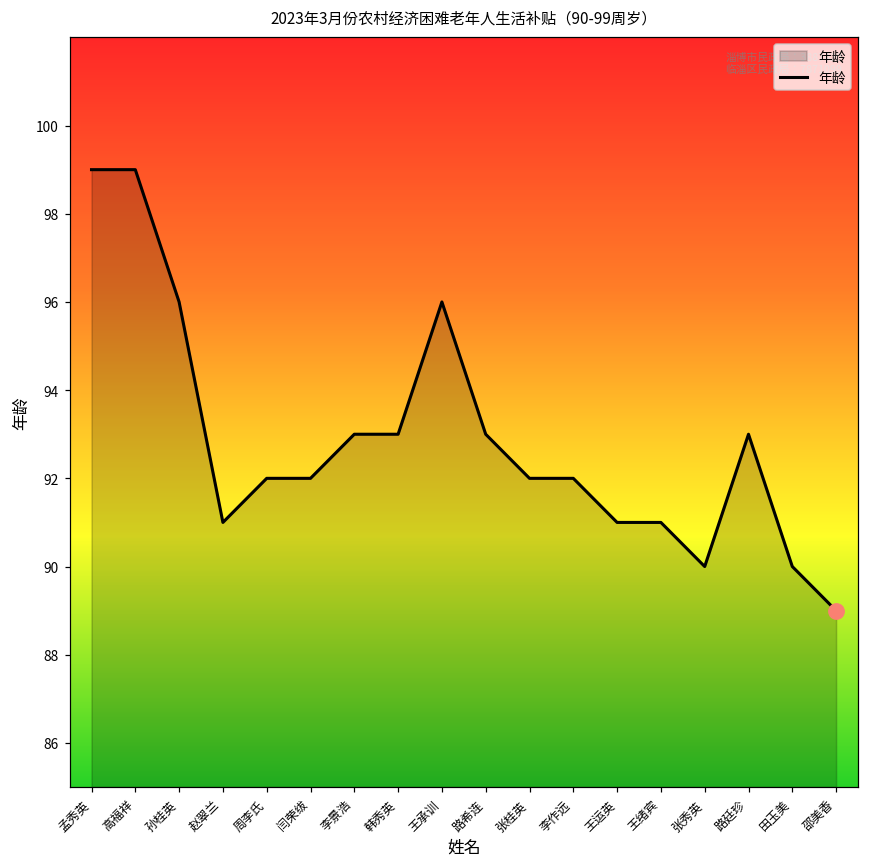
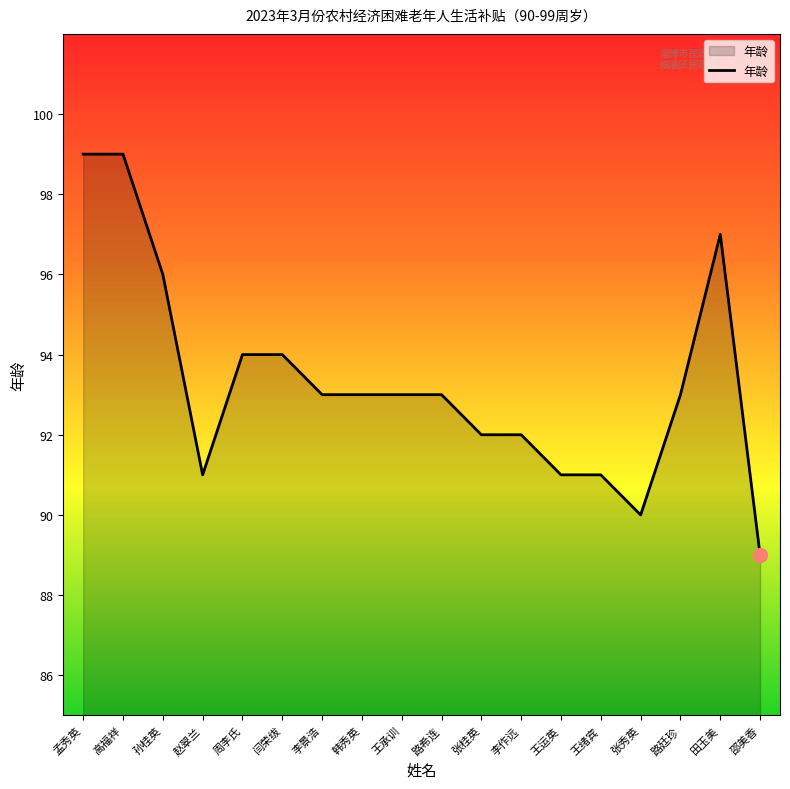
年龄, 周李氏: 92 -> 94
年龄, 闫荣绂: 92 -> 94
年龄, 王承训: 96 -> 93
年龄, 田玉美: 90 -> 97
